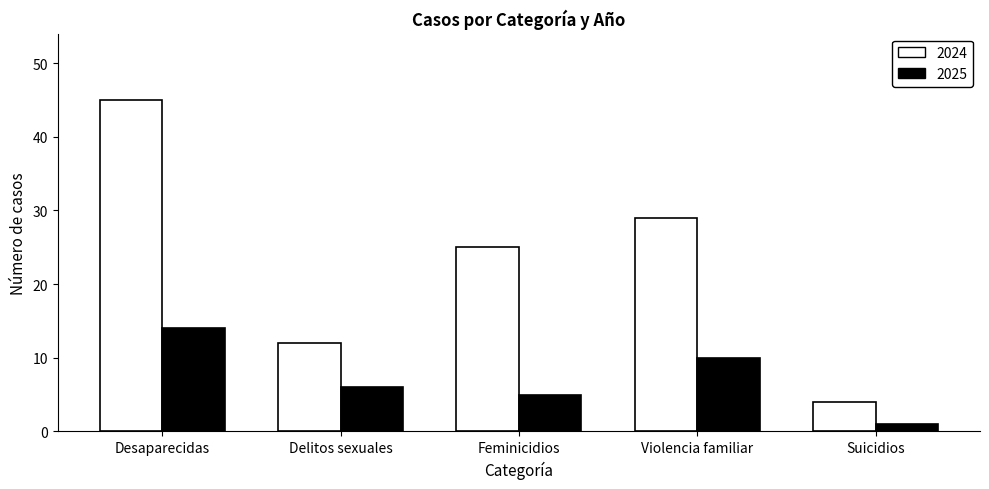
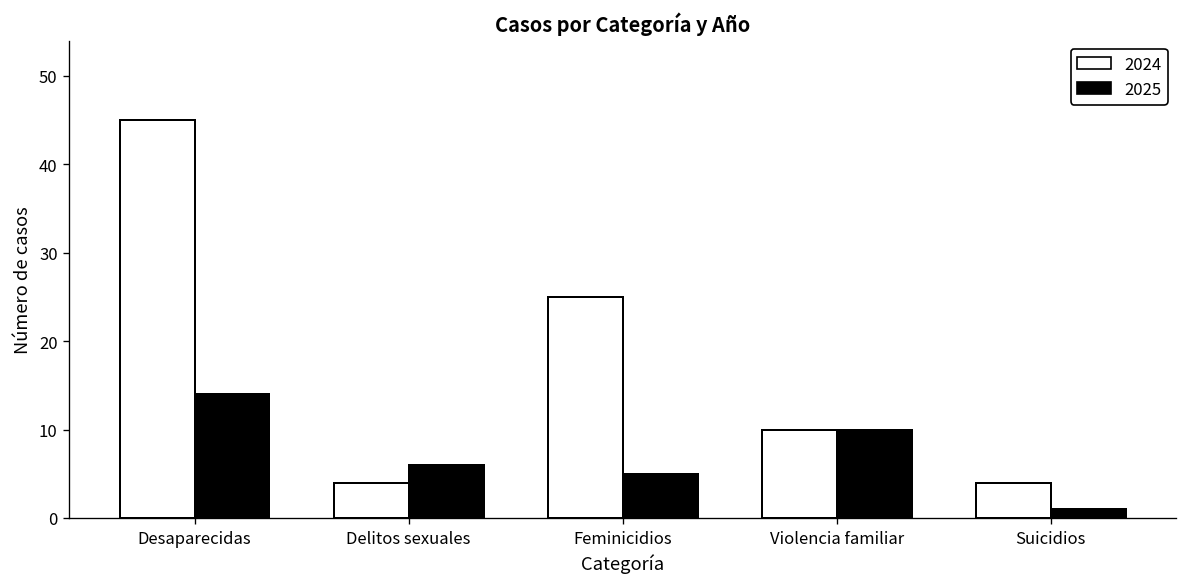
2024, Delitos sexuales: 12 -> 4
2024, Violencia familiar: 29 -> 10
